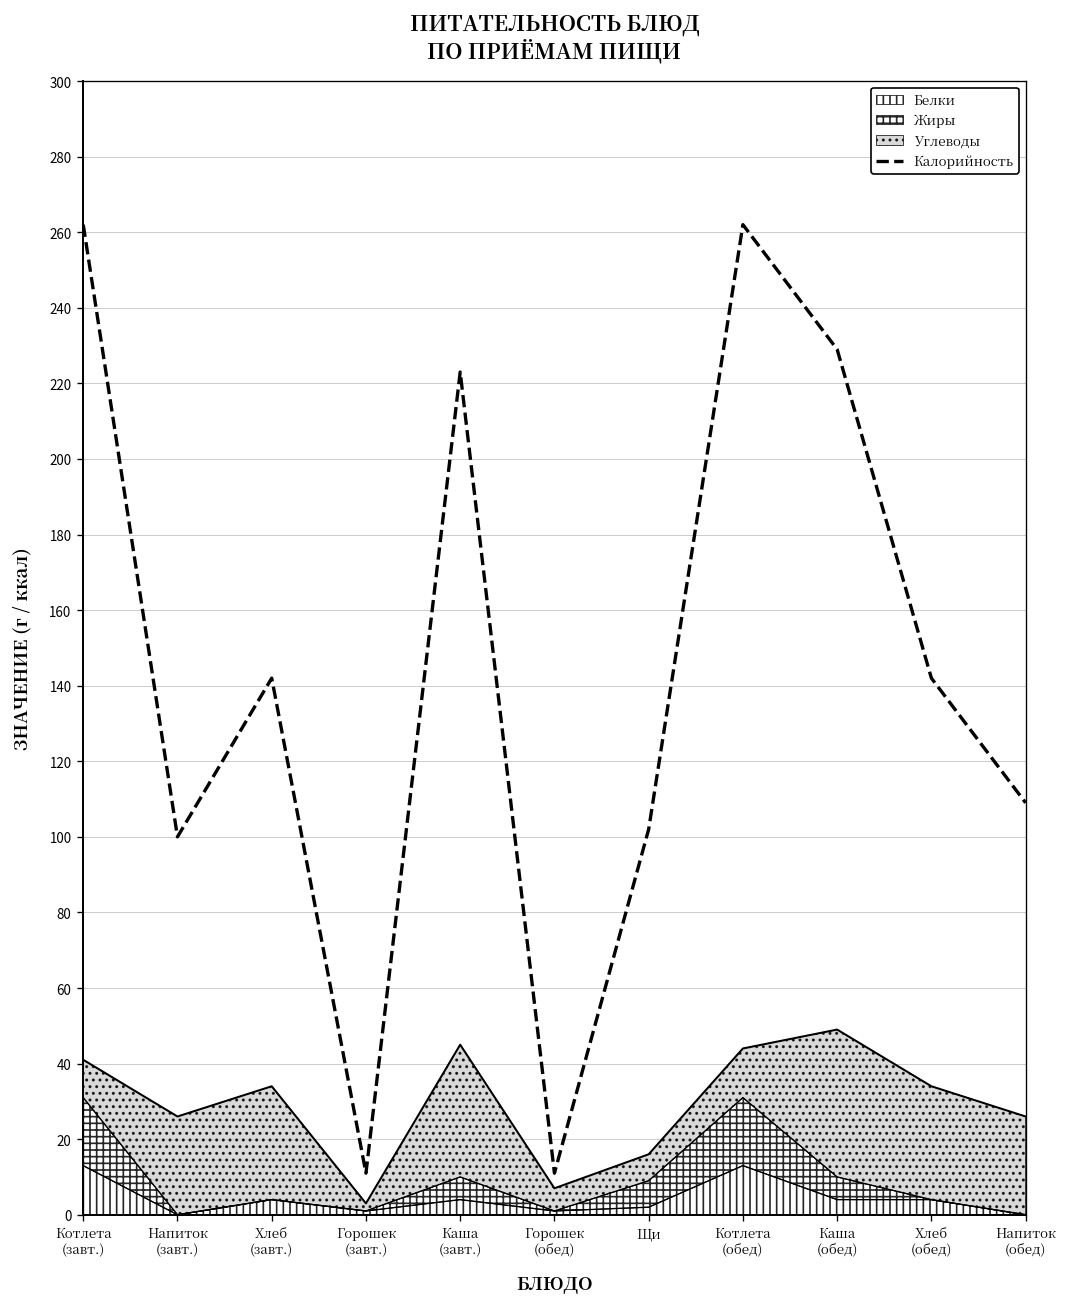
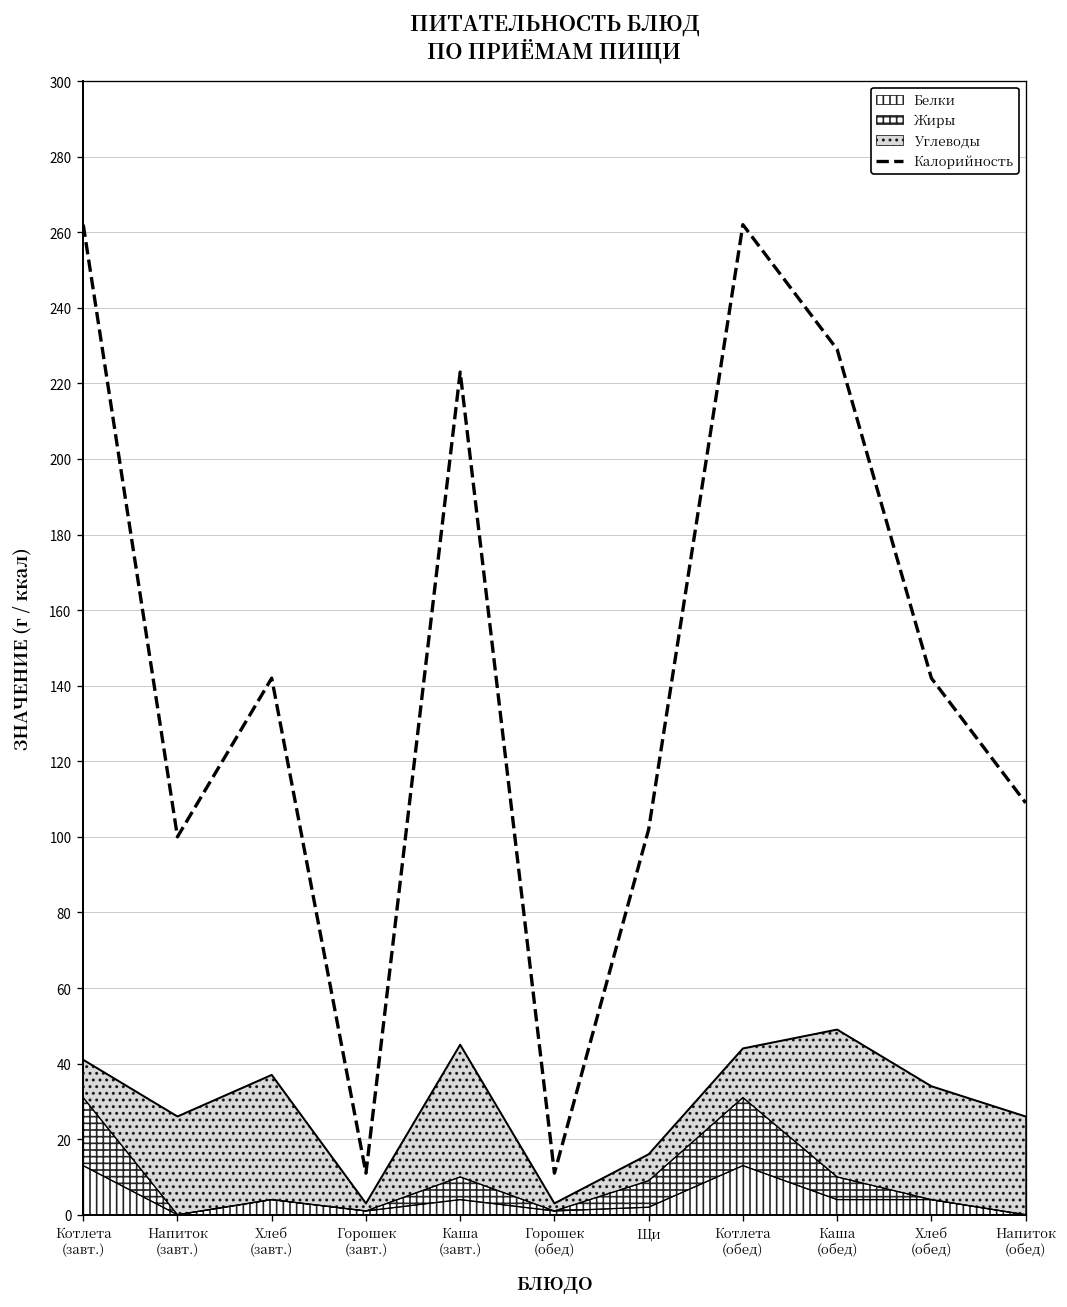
Углеводы, Хлеб (завт.): 30 -> 33
Углеводы, Горошек (обед): 6 -> 2
